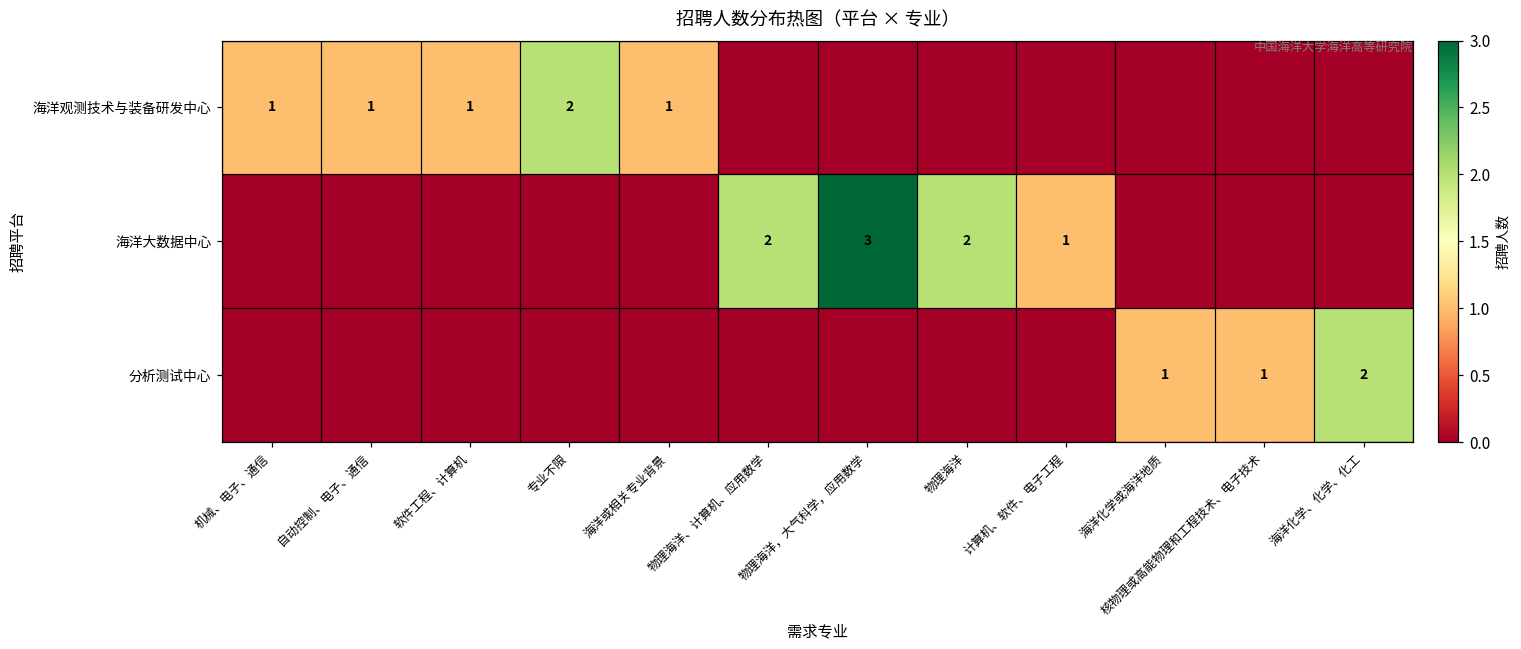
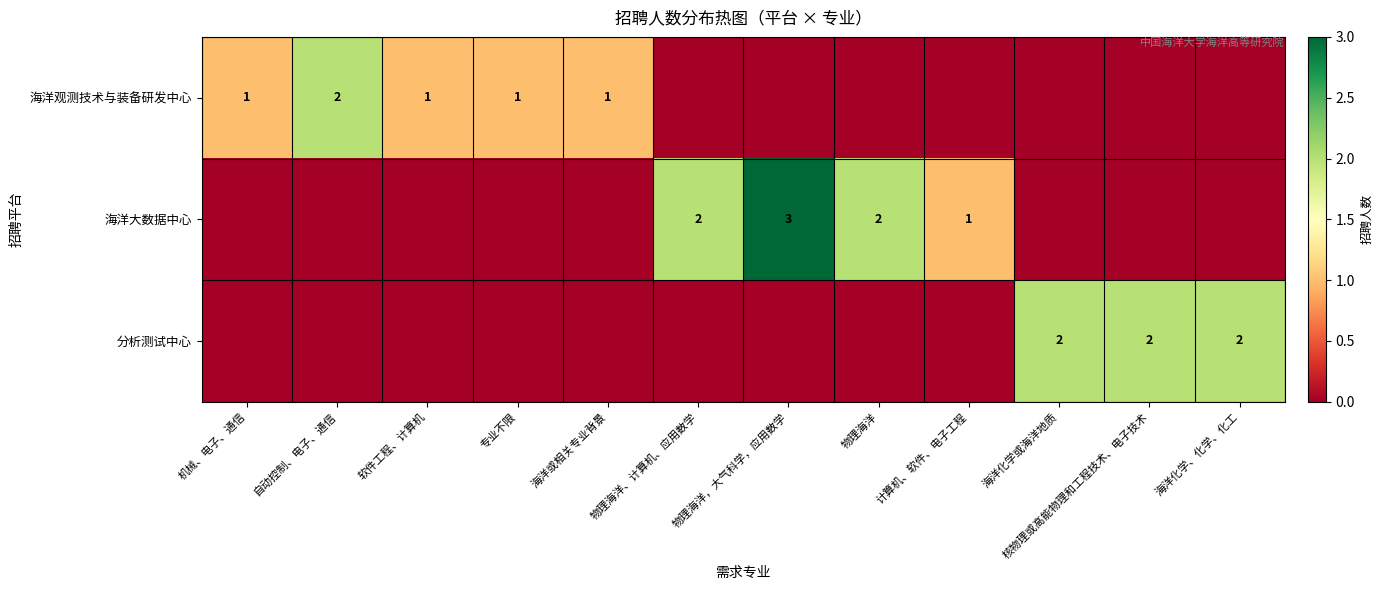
海洋观测技术与装备研发中心, 自动控制、电子、通信: 1 -> 2
海洋观测技术与装备研发中心, 专业不限: 2 -> 1
分析测试中心, 海洋化学或海洋地质: 1 -> 2
分析测试中心, 核物理或高能物理和工程技术、电子技术: 1 -> 2
